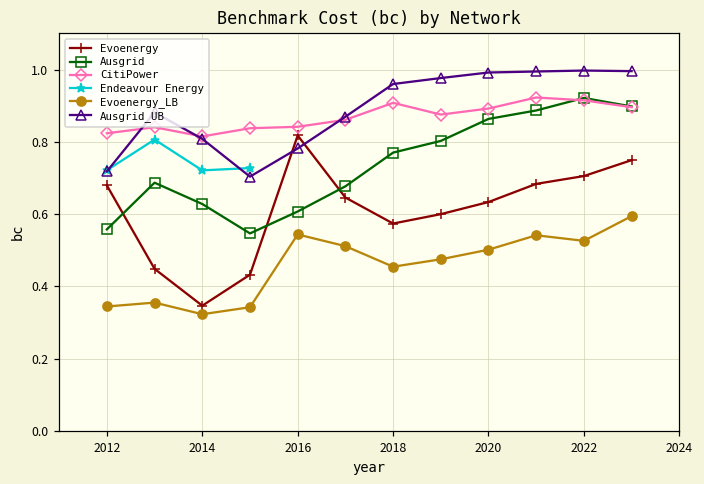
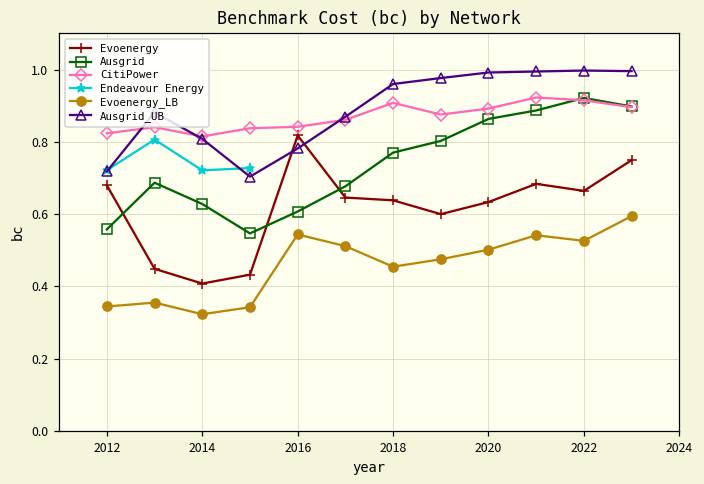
Evoenergy, 2014: 0.35 -> 0.41
Evoenergy, 2018: 0.57 -> 0.64
Evoenergy, 2022: 0.71 -> 0.66
